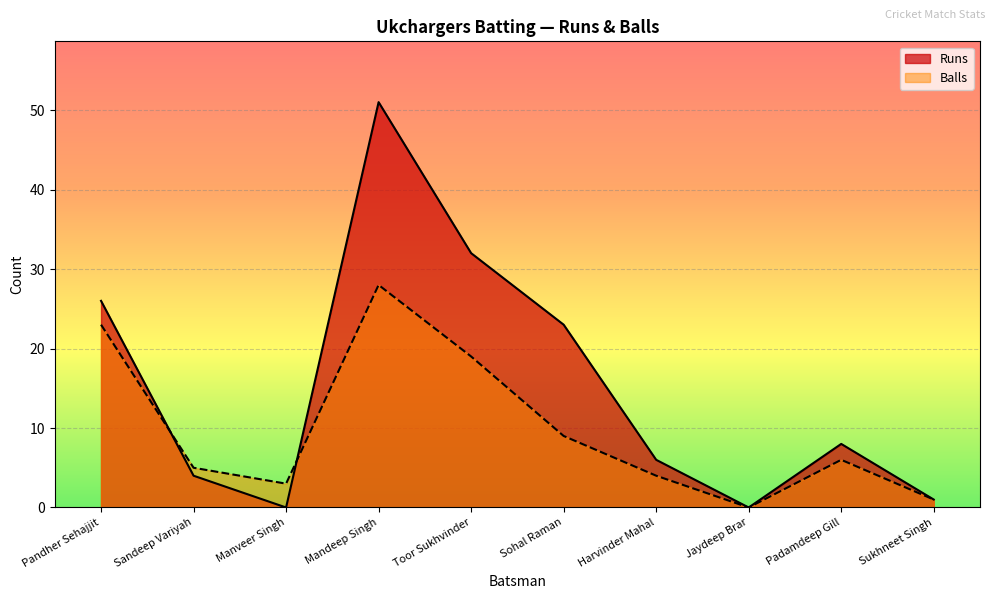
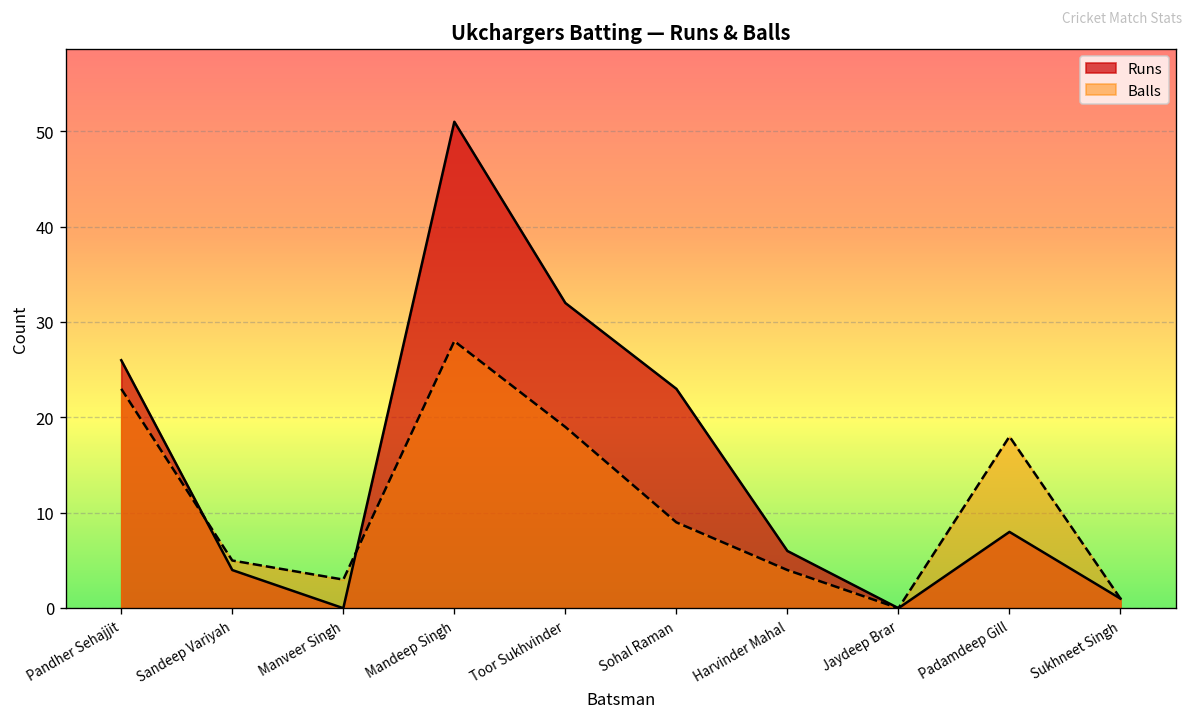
Balls, Padamdeep Gill: 6 -> 18
